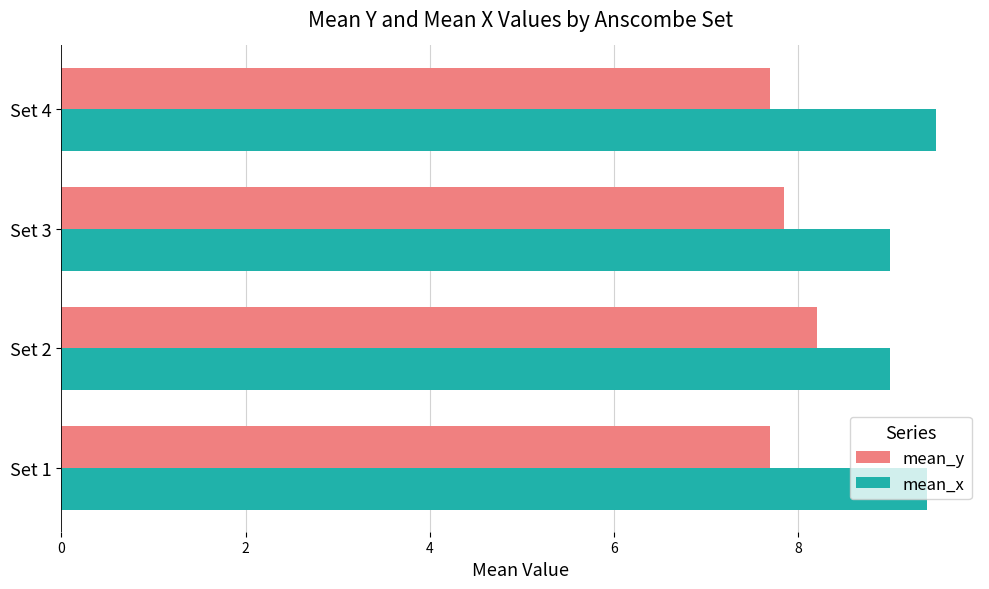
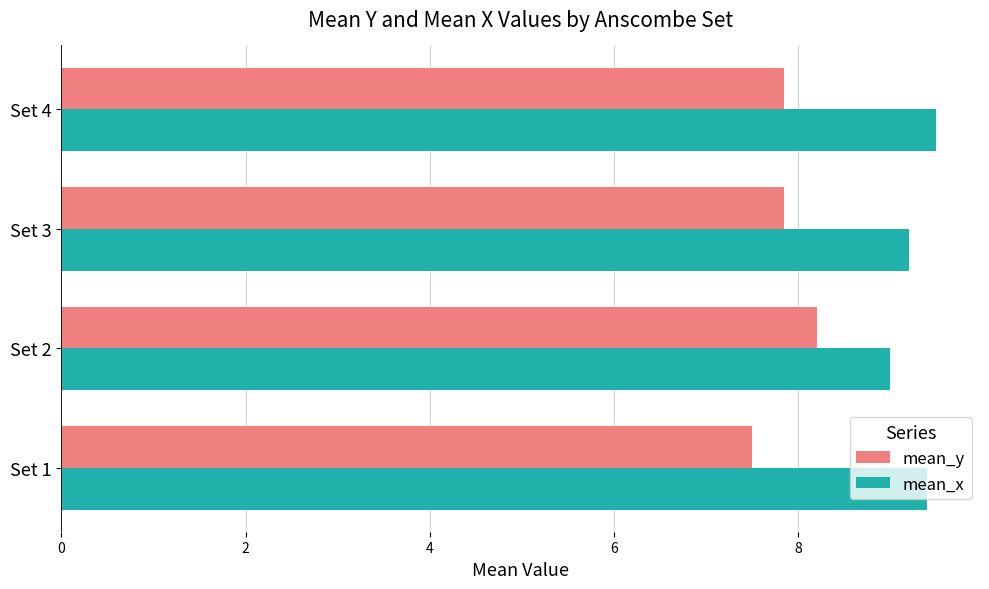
mean_y, Set 4: 7.7 -> 7.8
mean_x, Set 3: 9.0 -> 9.2
mean_y, Set 1: 7.7 -> 7.5
